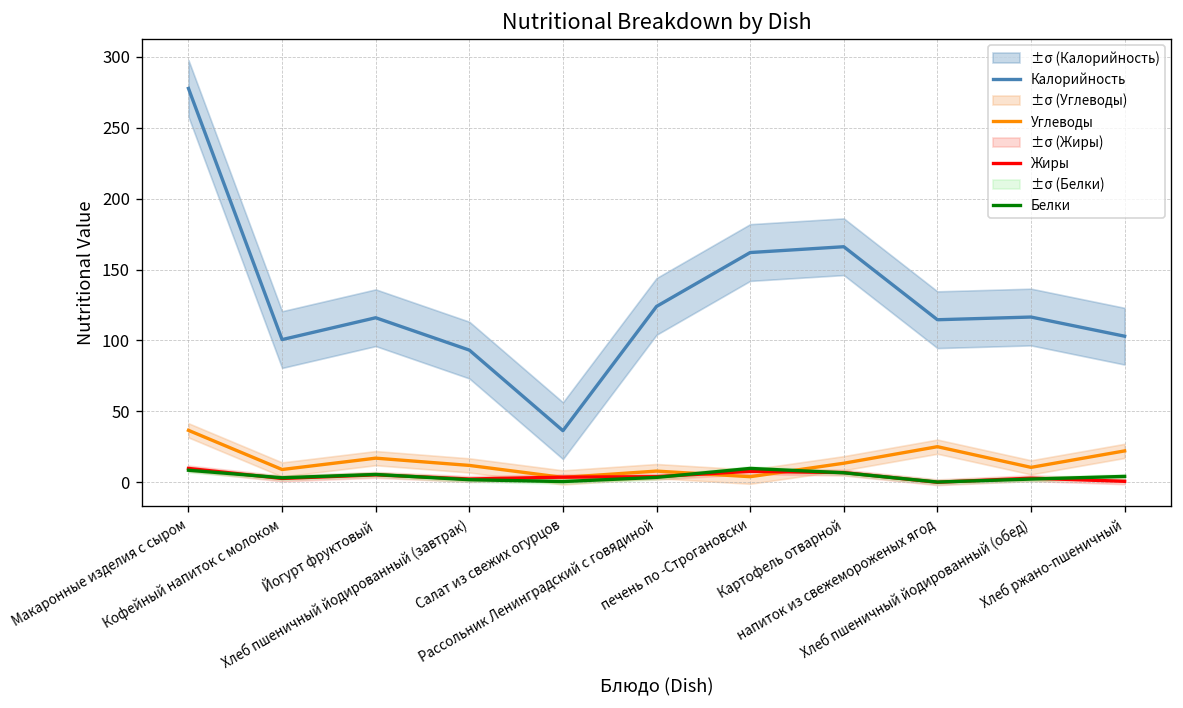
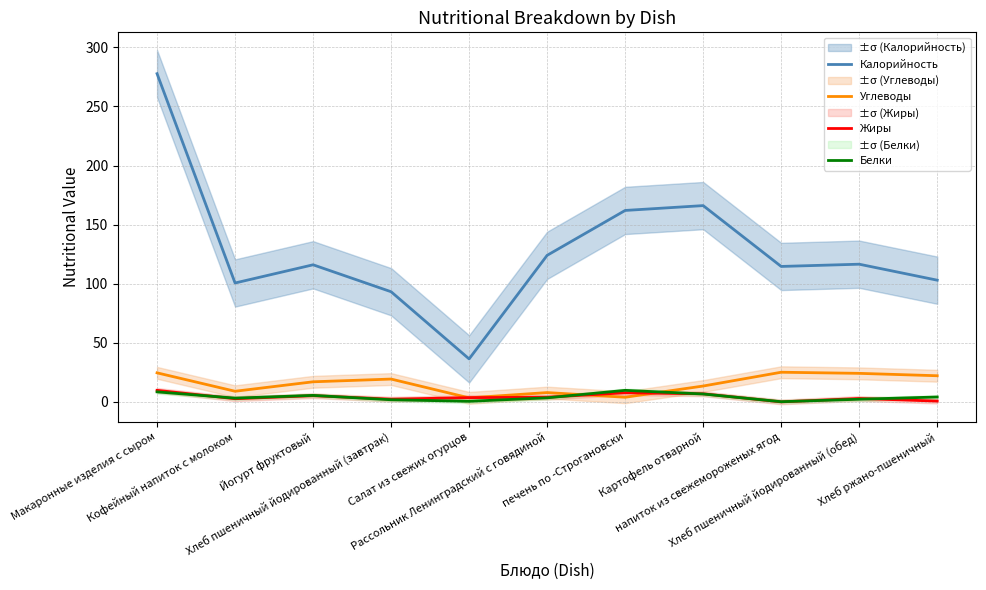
Углеводы, Макаронные изделия с сыром: 37 -> 25
Углеводы, Хлеб пшеничный йодированный (завтрак): 12 -> 19
Углеводы, Хлеб пшеничный йодированный (обед): 11 -> 24
